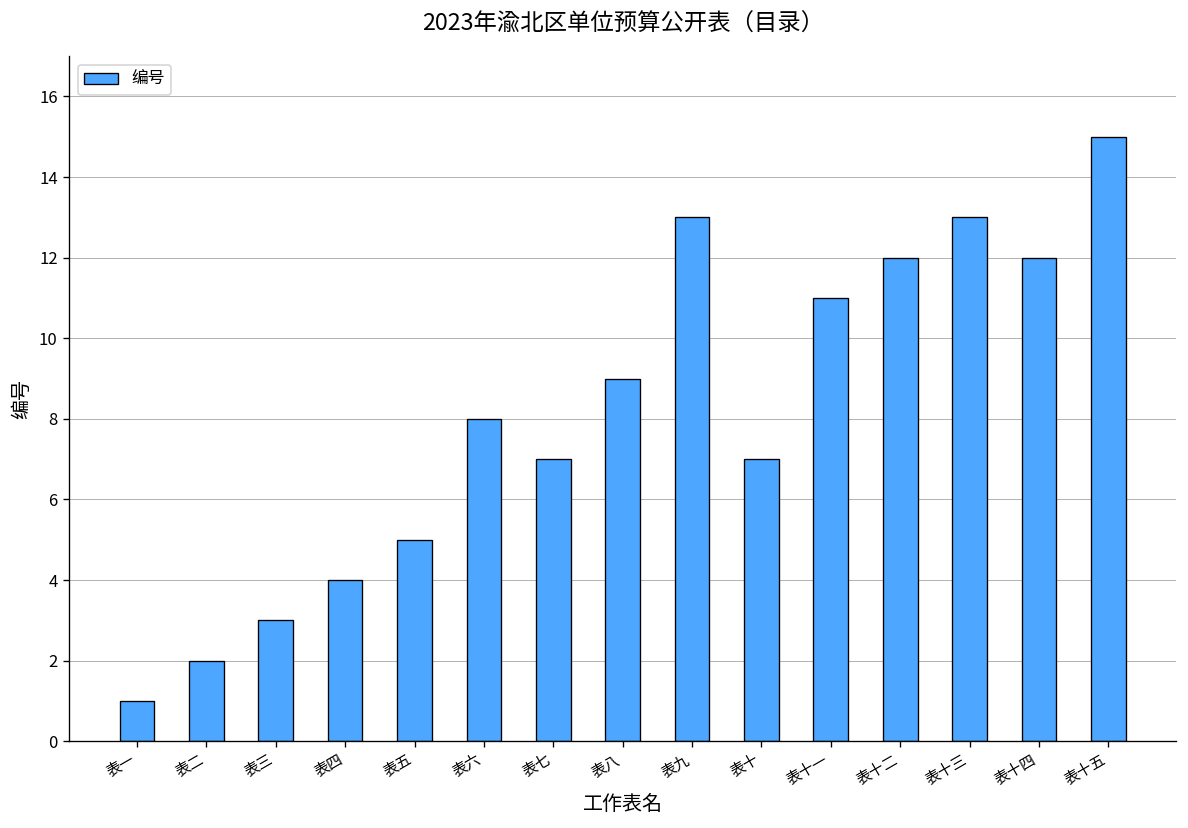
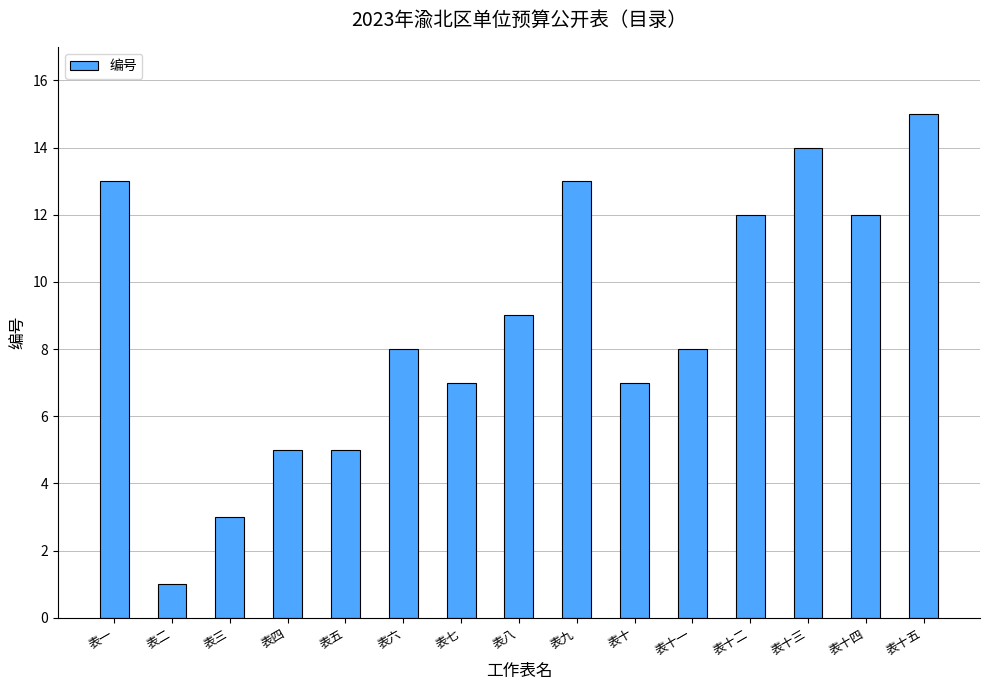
表一: 1 -> 13
表二: 2 -> 1
表四: 4 -> 5
表十一: 11 -> 8
表十三: 13 -> 14
